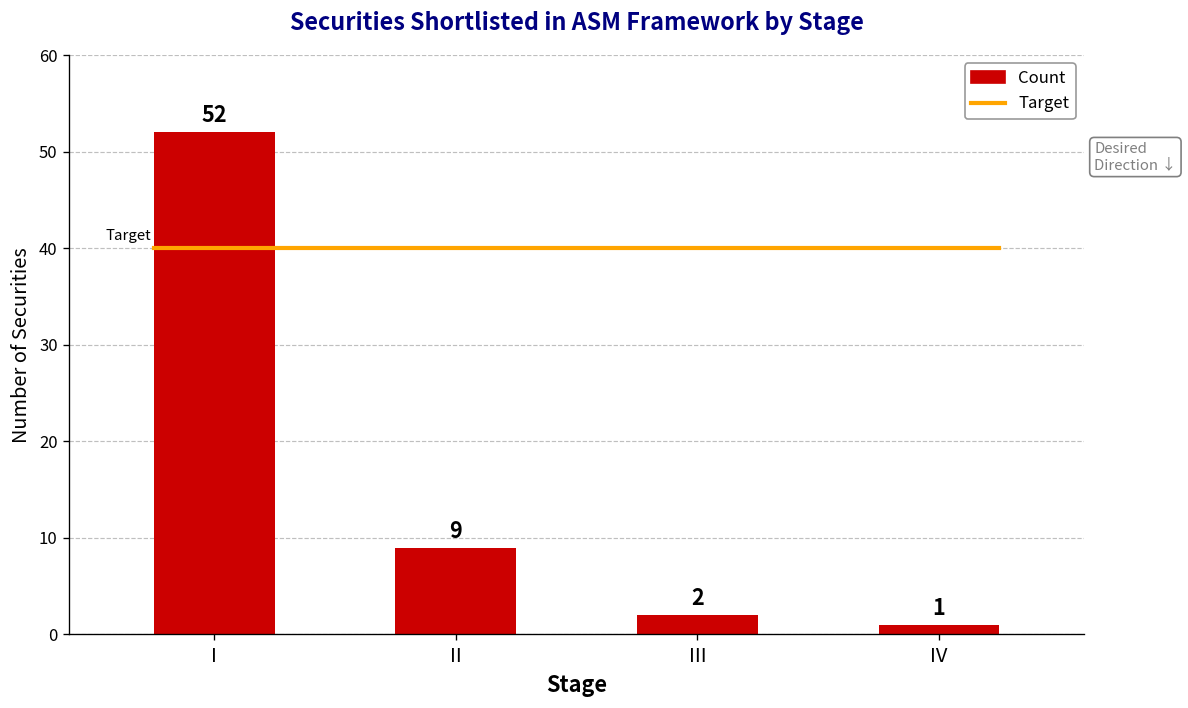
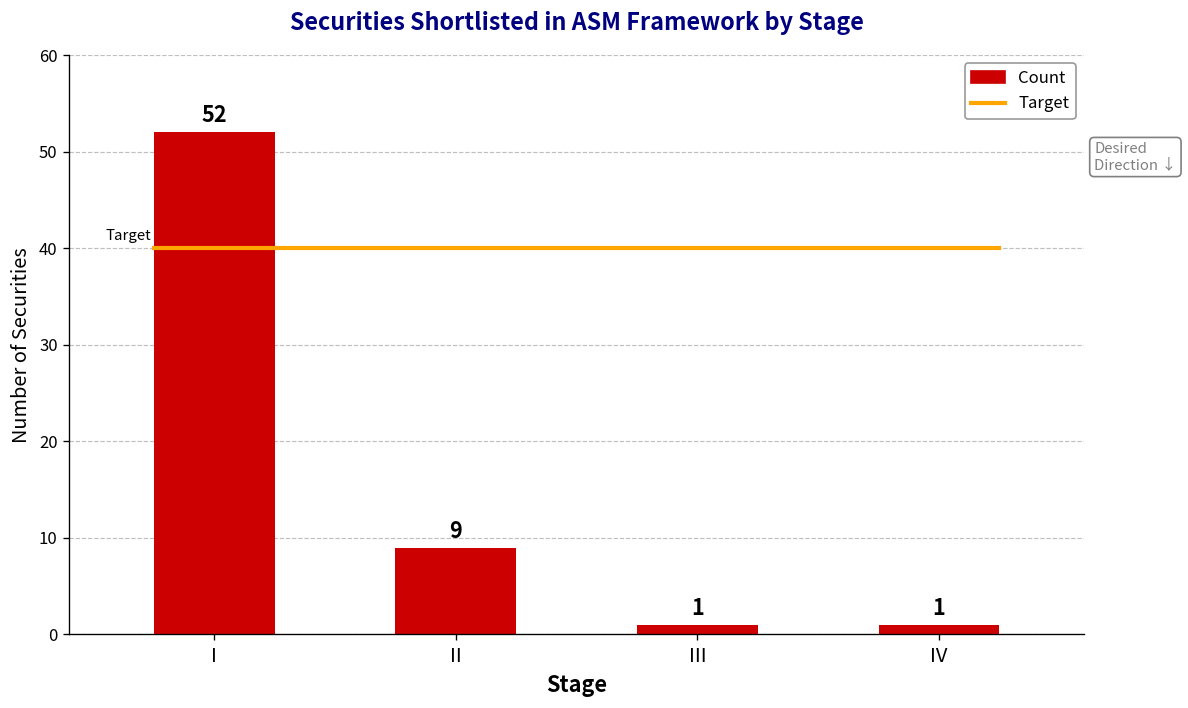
Count, III: 2 -> 1
